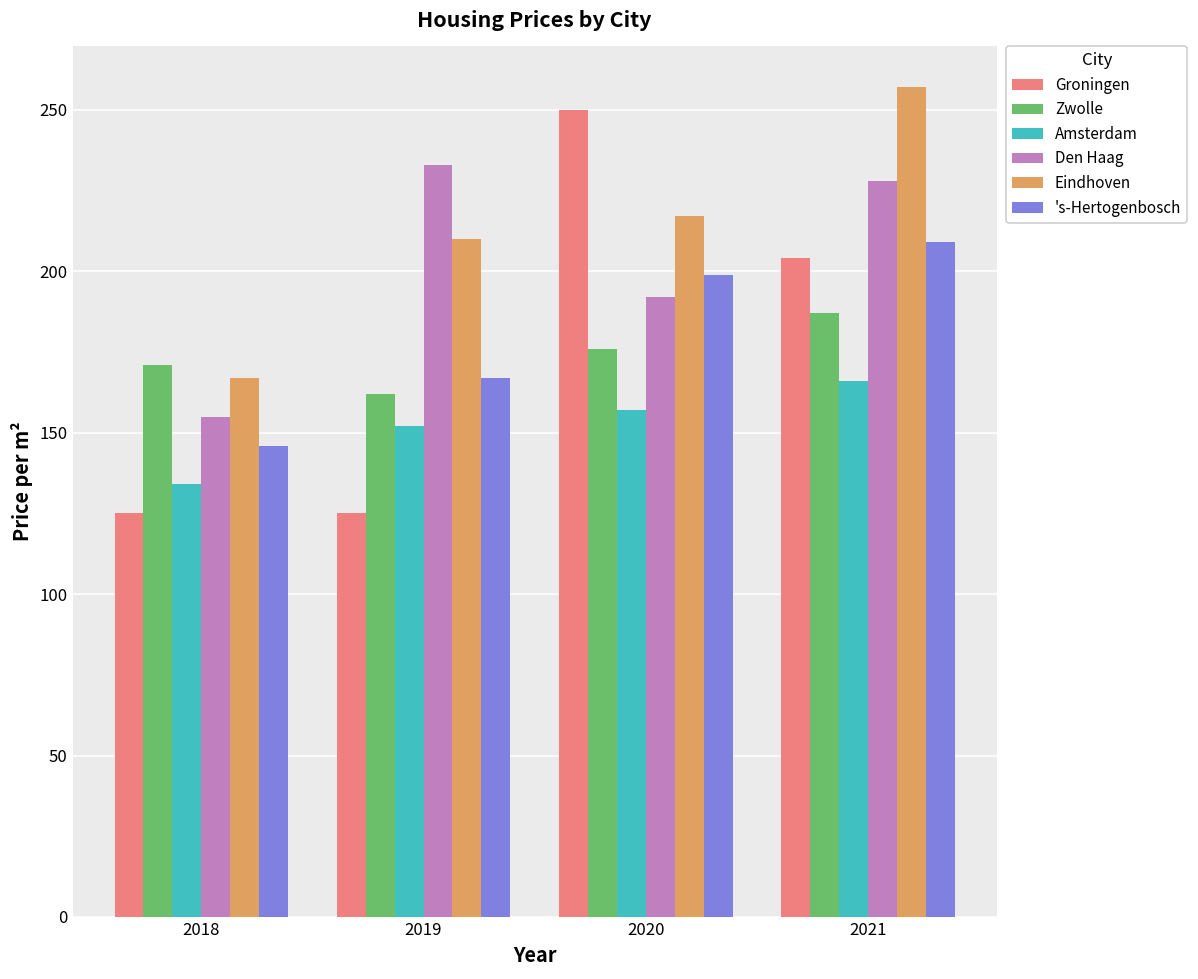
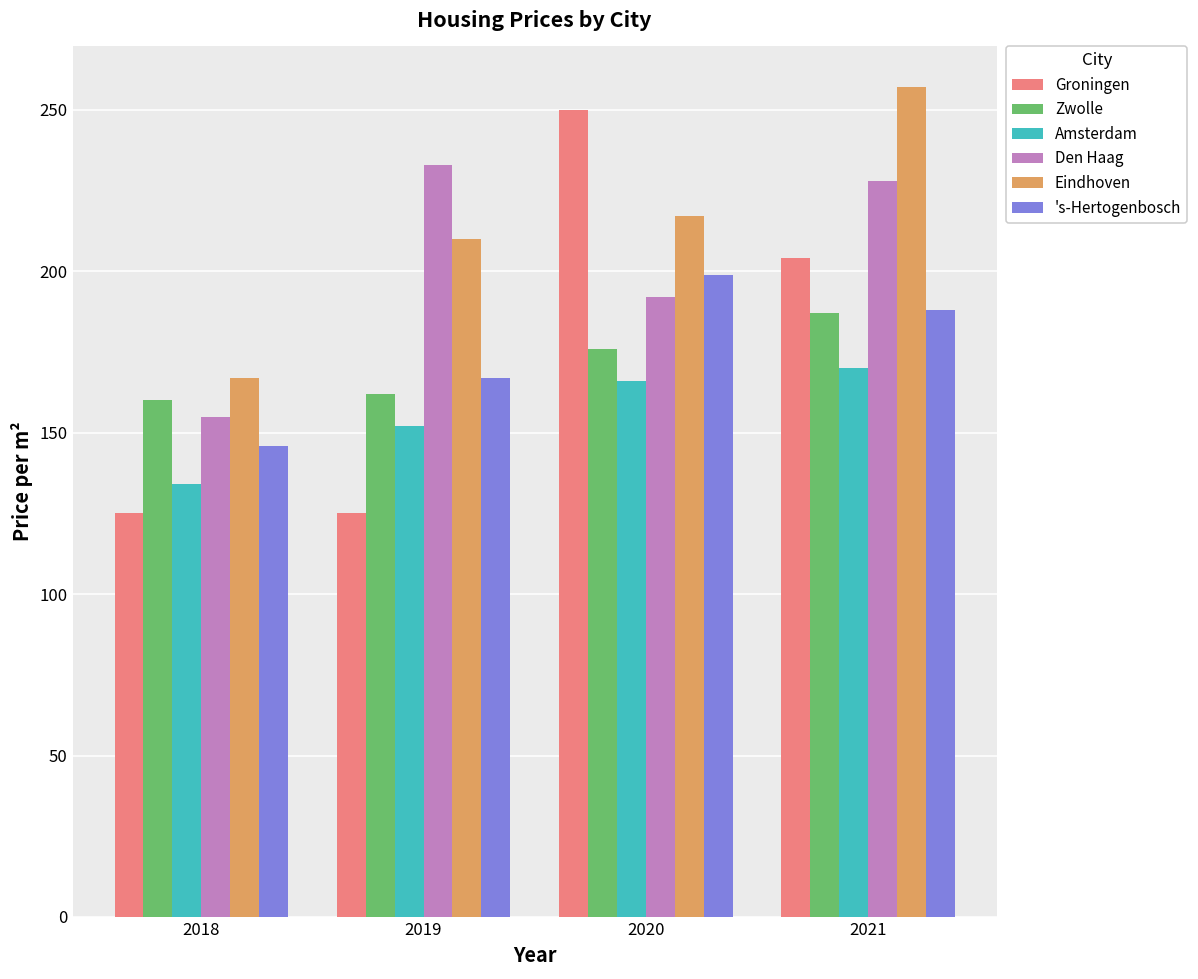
Zwolle, 2018: 171 -> 160
Amsterdam, 2020: 157 -> 166
Amsterdam, 2021: 166 -> 170
's-Hertogenbosch, 2021: 209 -> 188
